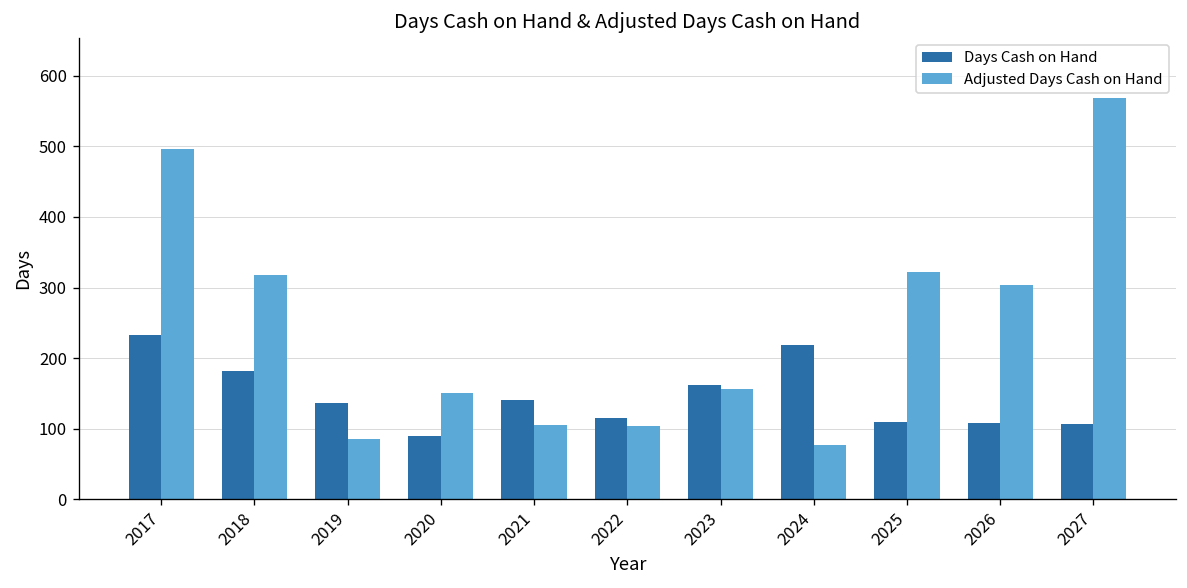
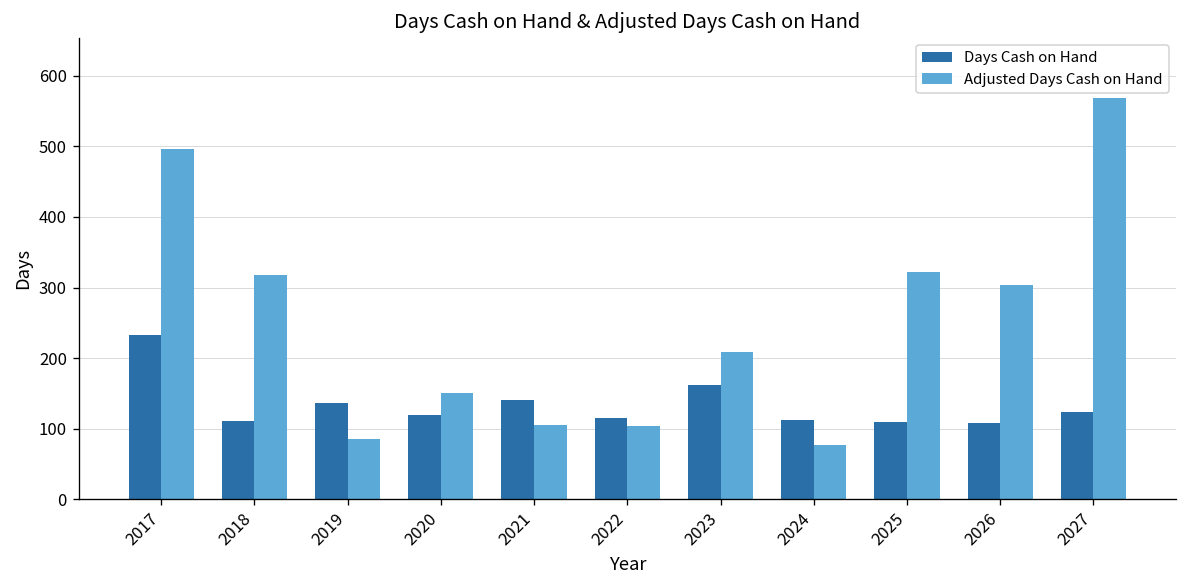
Days Cash on Hand, 2018: 180 -> 110
Days Cash on Hand, 2020: 90 -> 120
Adjusted Days Cash on Hand, 2023: 160 -> 210
Days Cash on Hand, 2024: 220 -> 110
Days Cash on Hand, 2027: 110 -> 120
